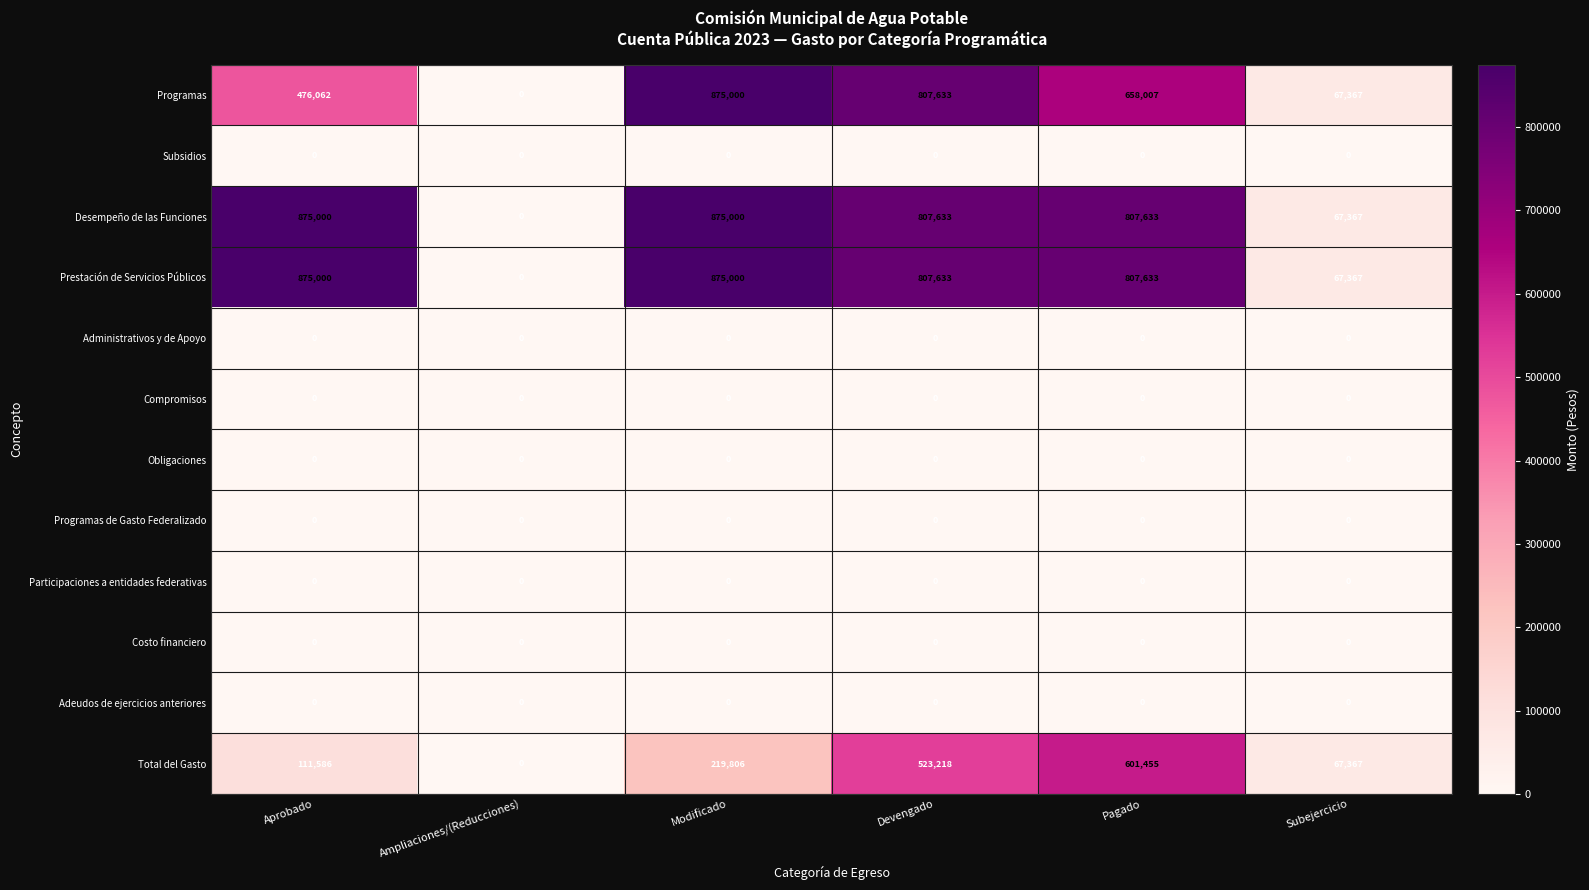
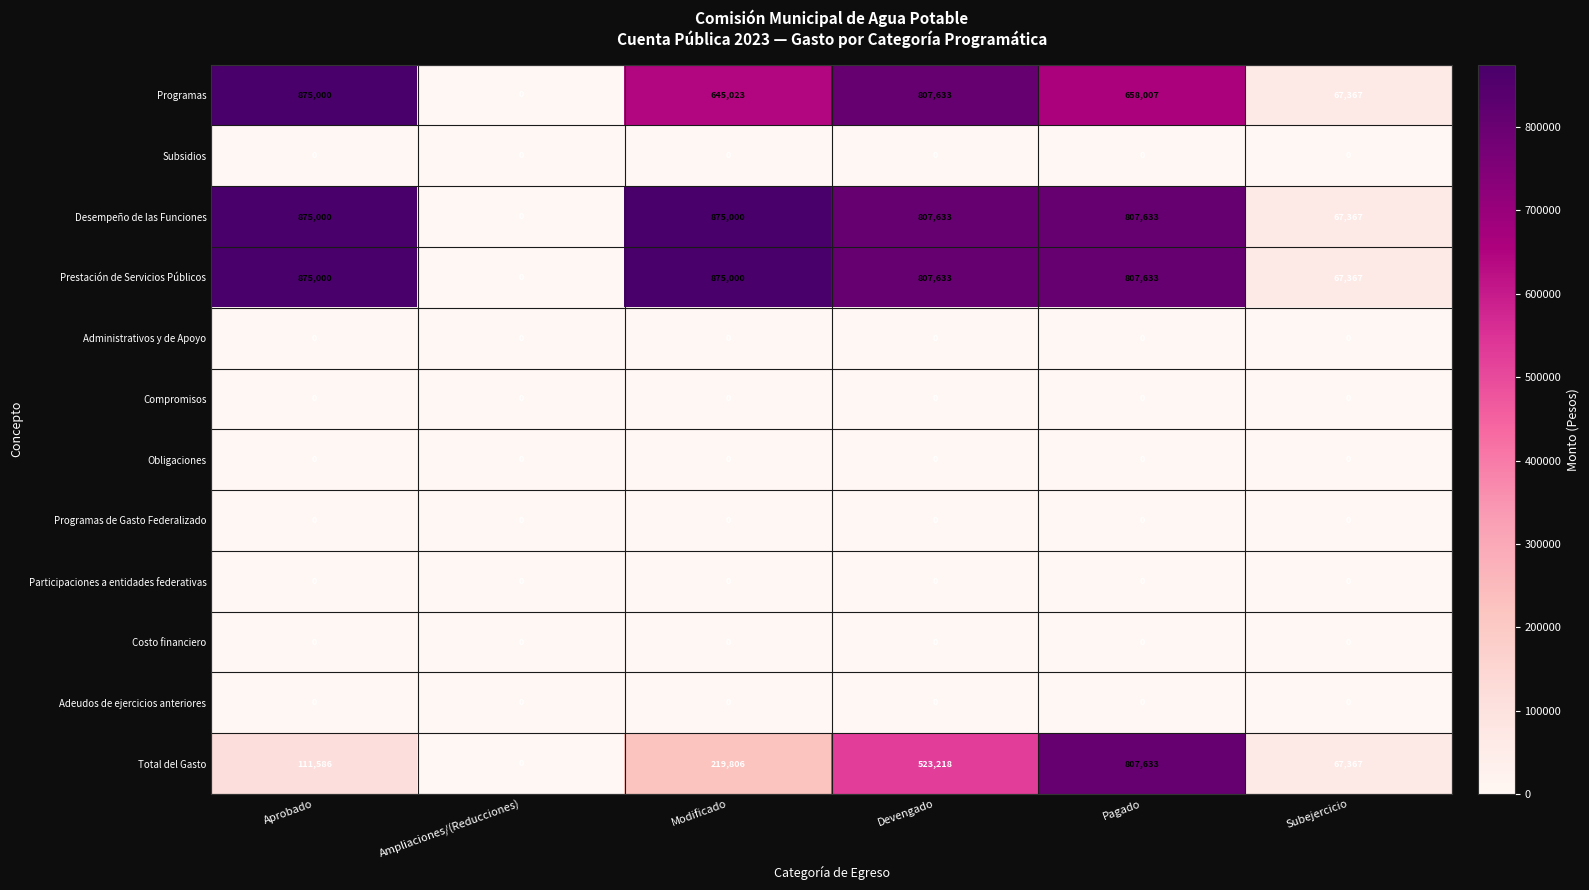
Programas, Aprobado: 476,062 -> 875,000
Programas, Modificado: 875,000 -> 645,023
Total del Gasto, Pagado: 601,455 -> 807,633
